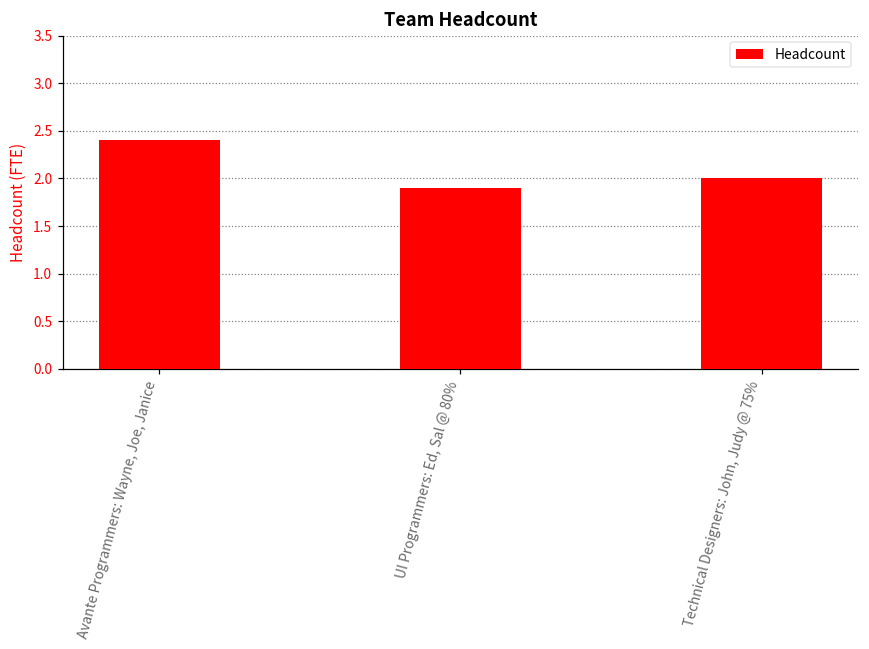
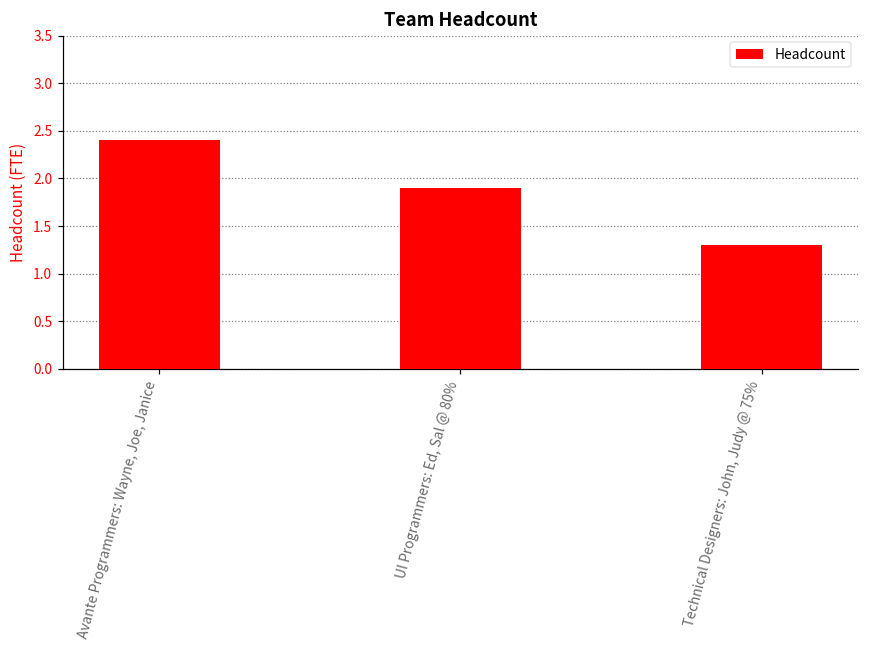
Technical Designers: John, Judy @ 75%: 2.0 -> 1.3
